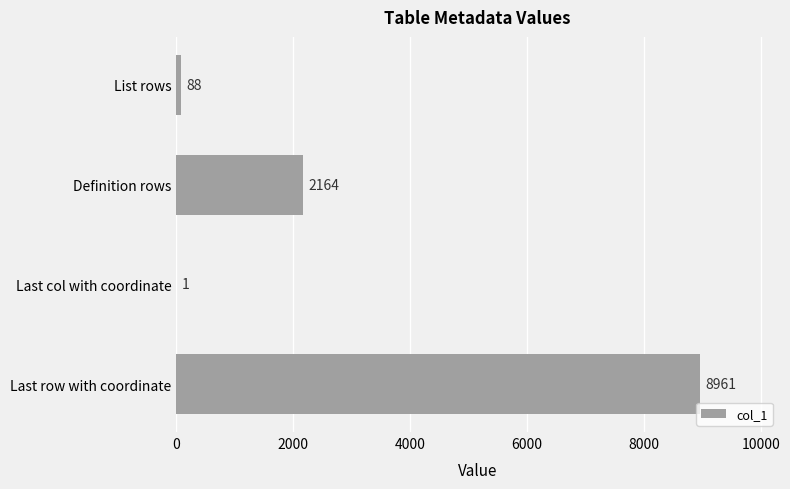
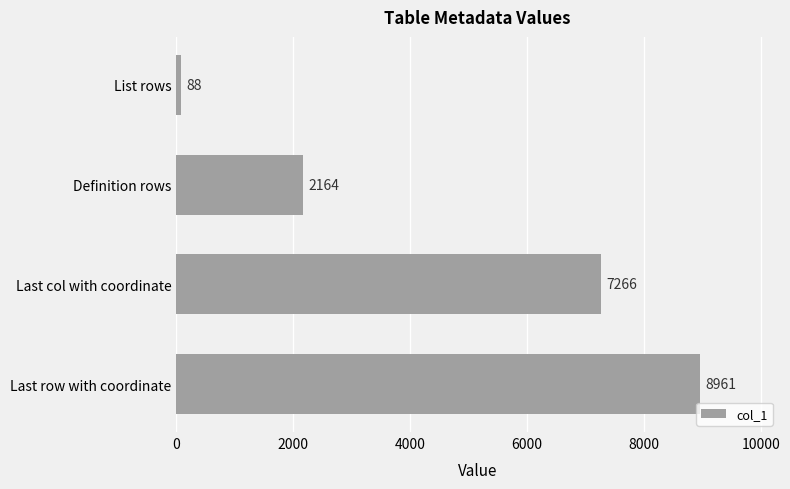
Last col with coordinate: 1 -> 7266
